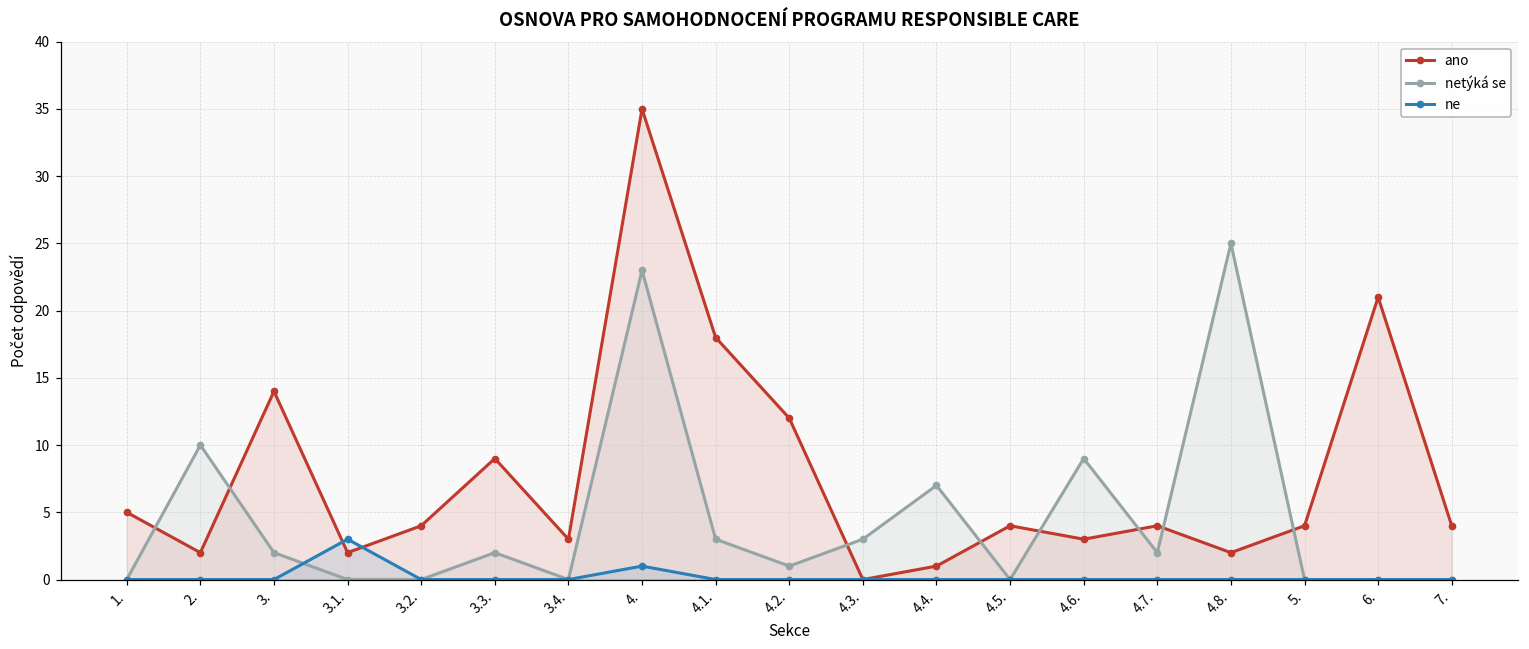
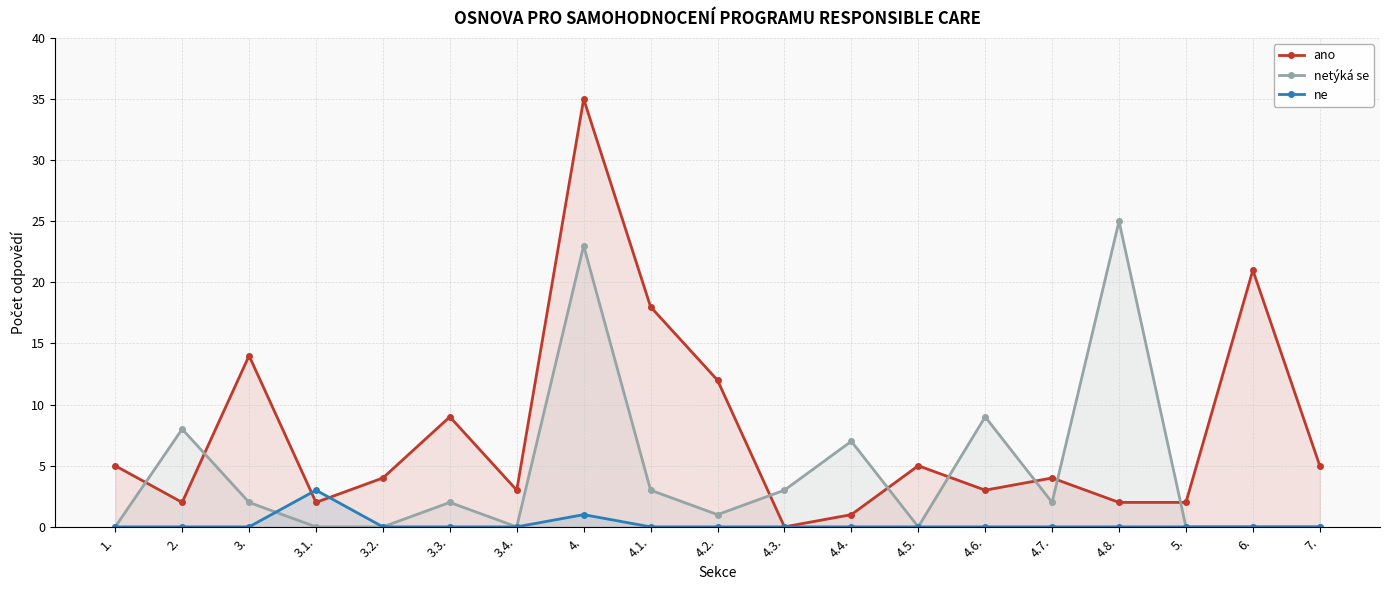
netýká se, 2.: 10 -> 8
ano, 4.5.: 4 -> 5
ano, 5.: 4 -> 2
ano, 7.: 4 -> 5
